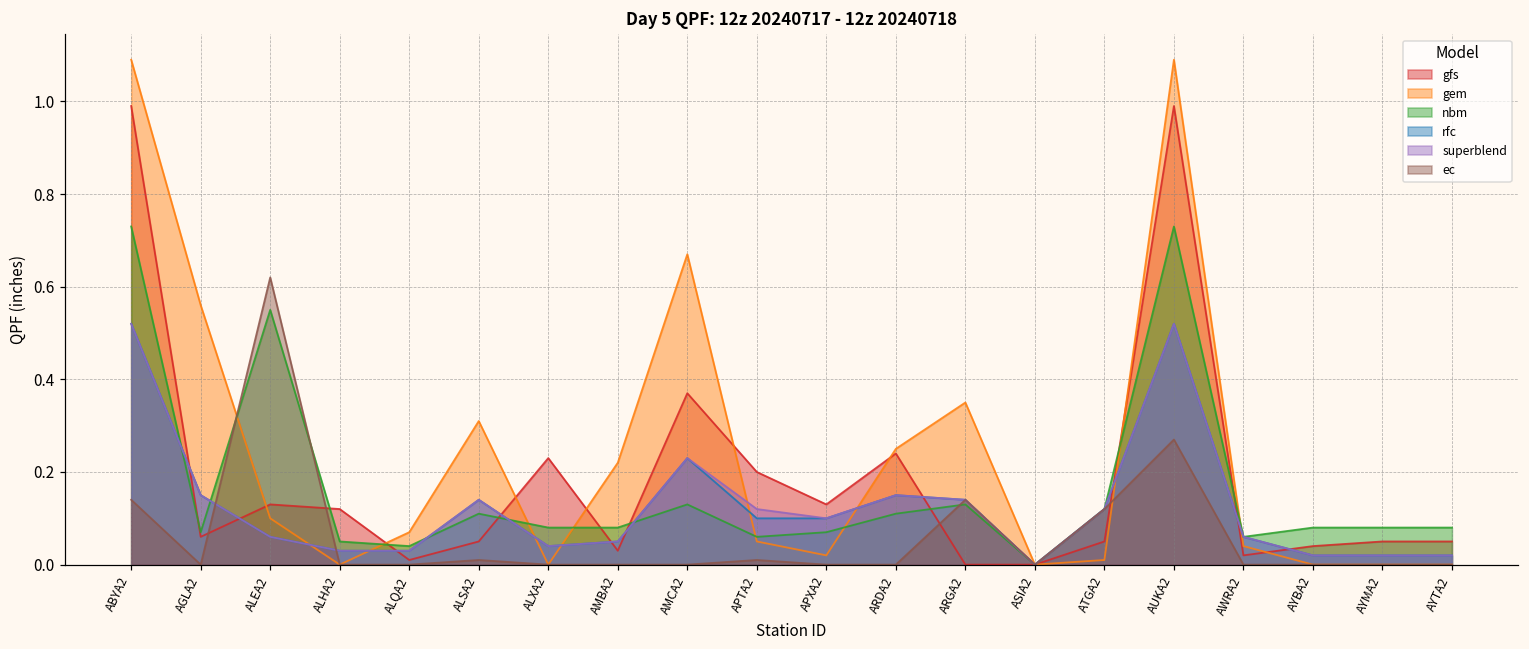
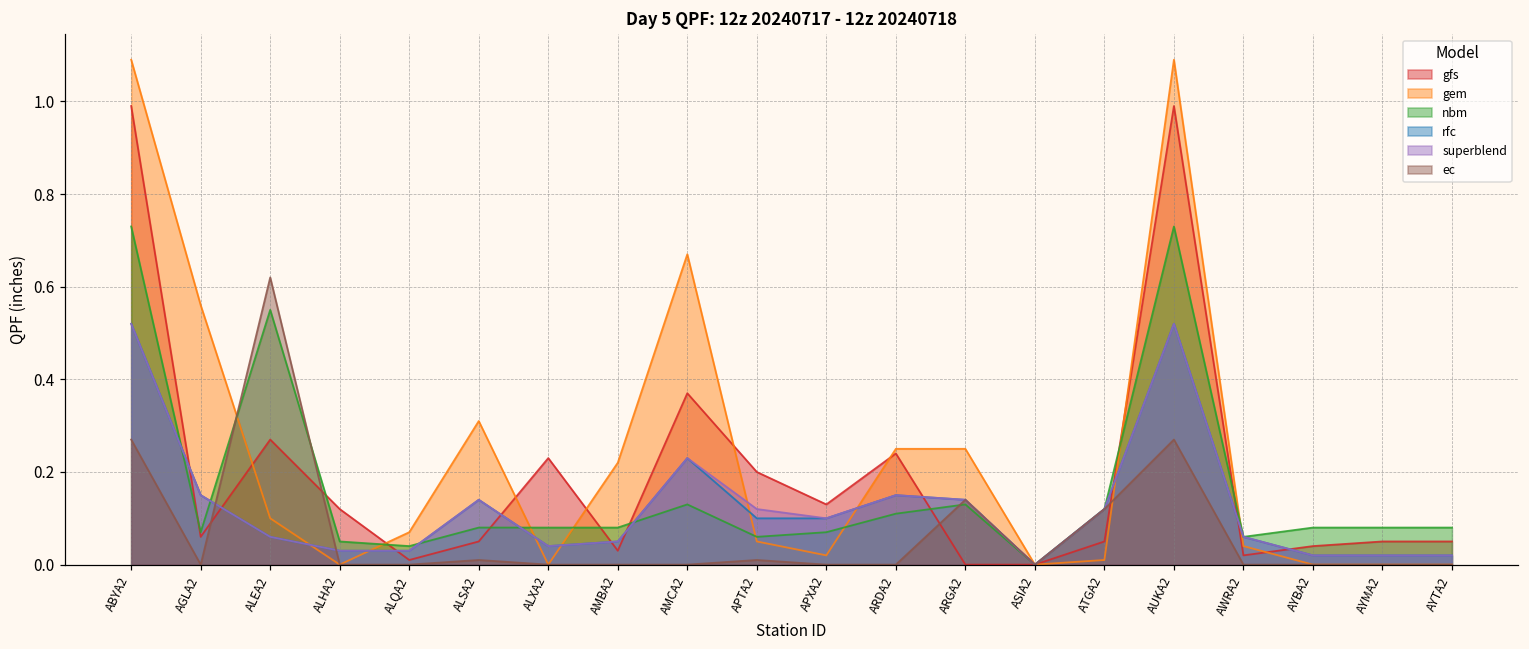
ec, ABYA2: 0.14 -> 0.27
gfs, ALEA2: 0.13 -> 0.27
nbm, ALSA2: 0.11 -> 0.08
gem, ARGA2: 0.35 -> 0.25
